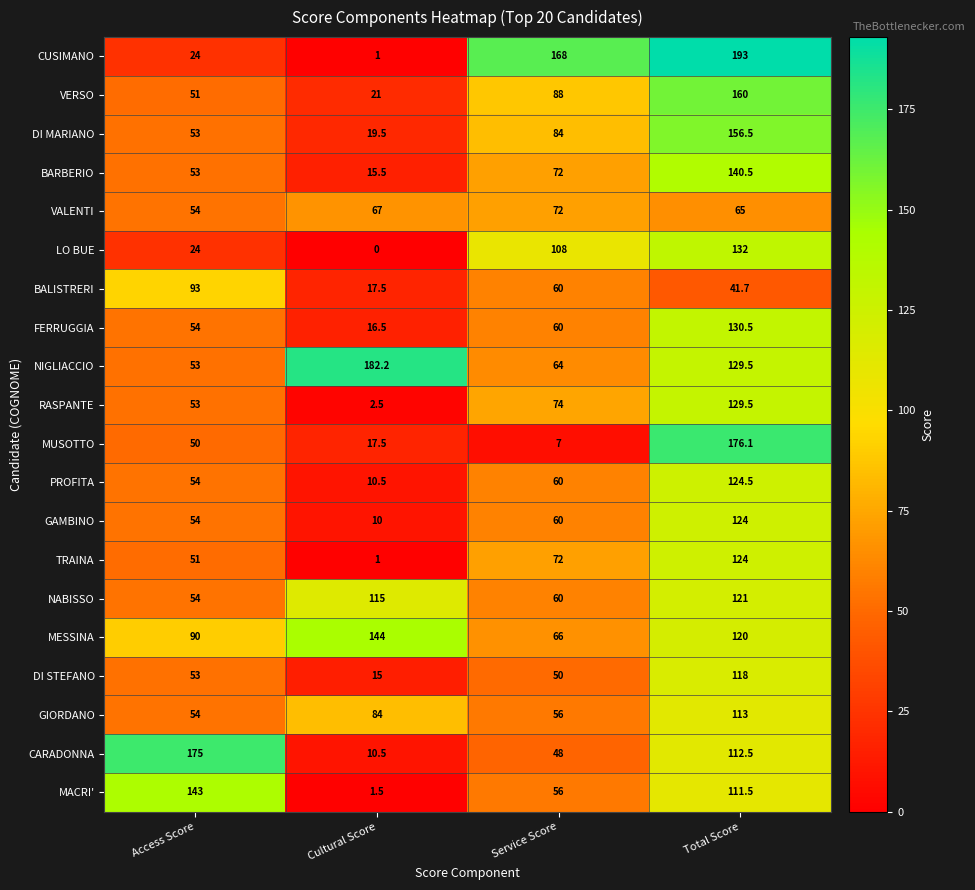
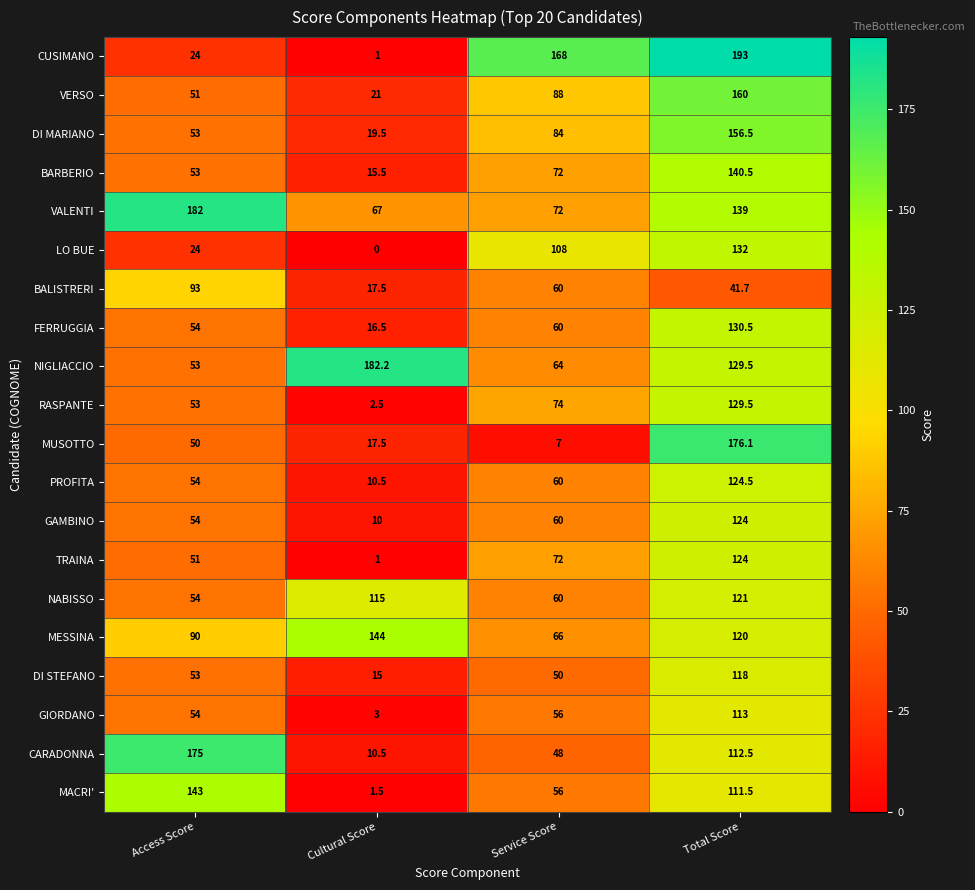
VALENTI, Access Score: 54 -> 182
VALENTI, Total Score: 65 -> 139
GIORDANO, Cultural Score: 84 -> 3
